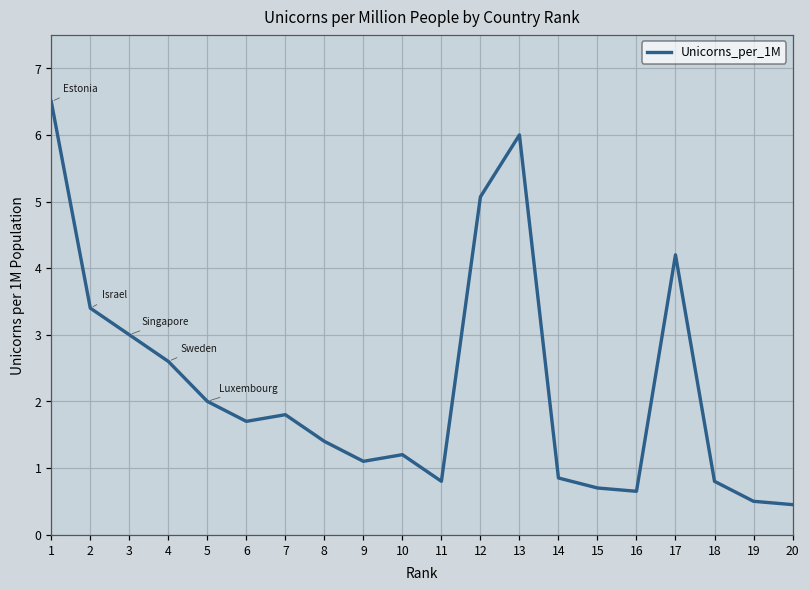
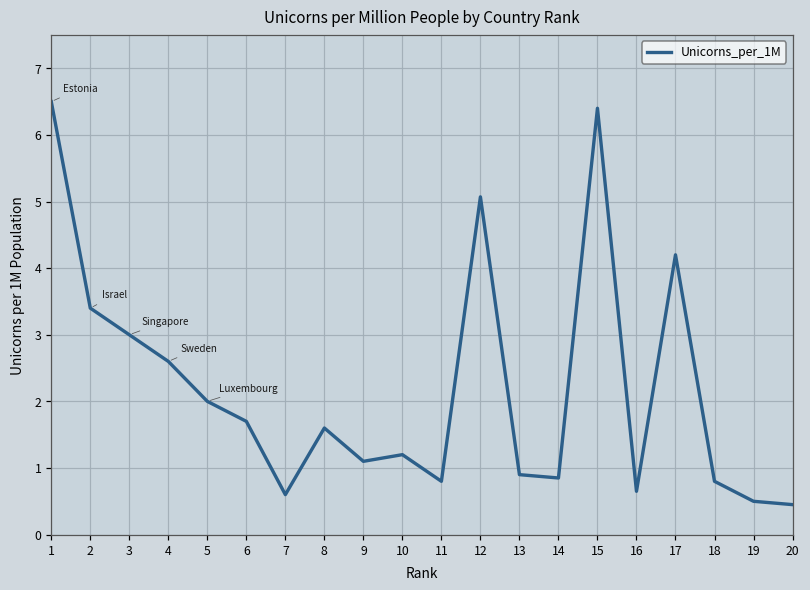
7: 1.8 -> 0.6
8: 1.4 -> 1.6
13: 6.0 -> 0.9
15: 0.7 -> 6.4
